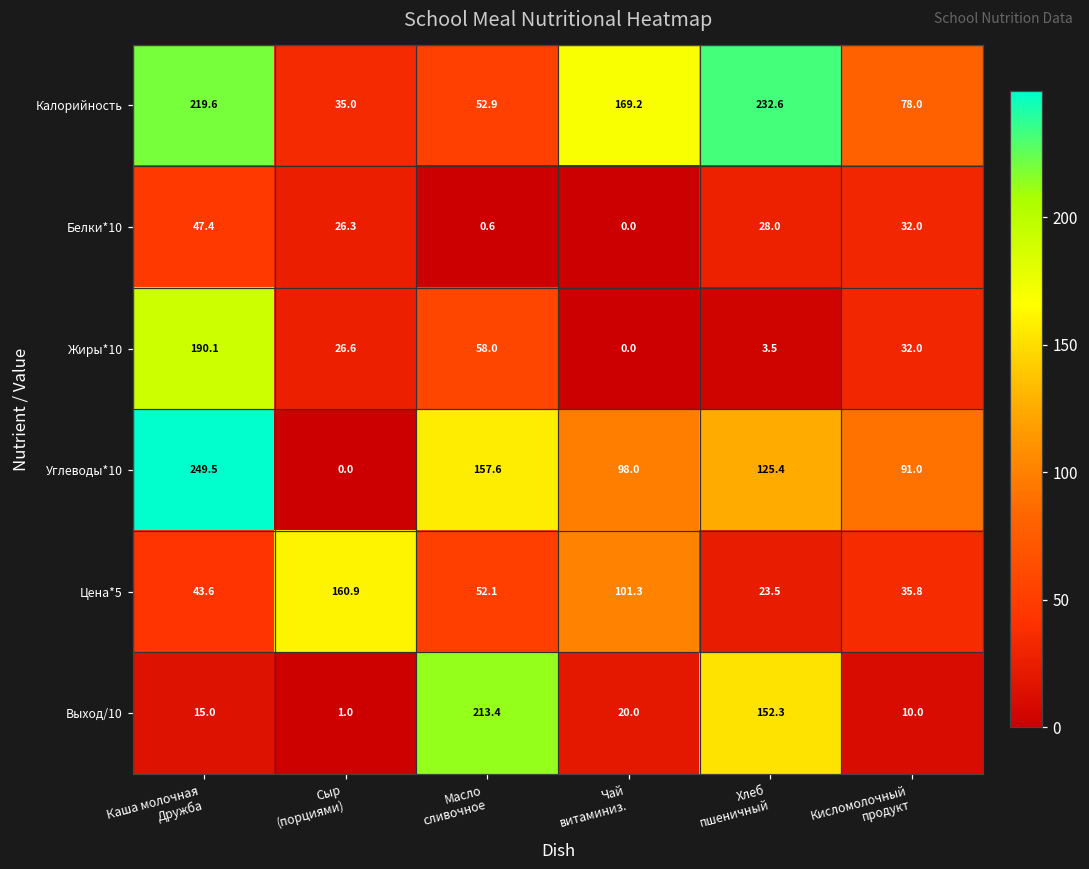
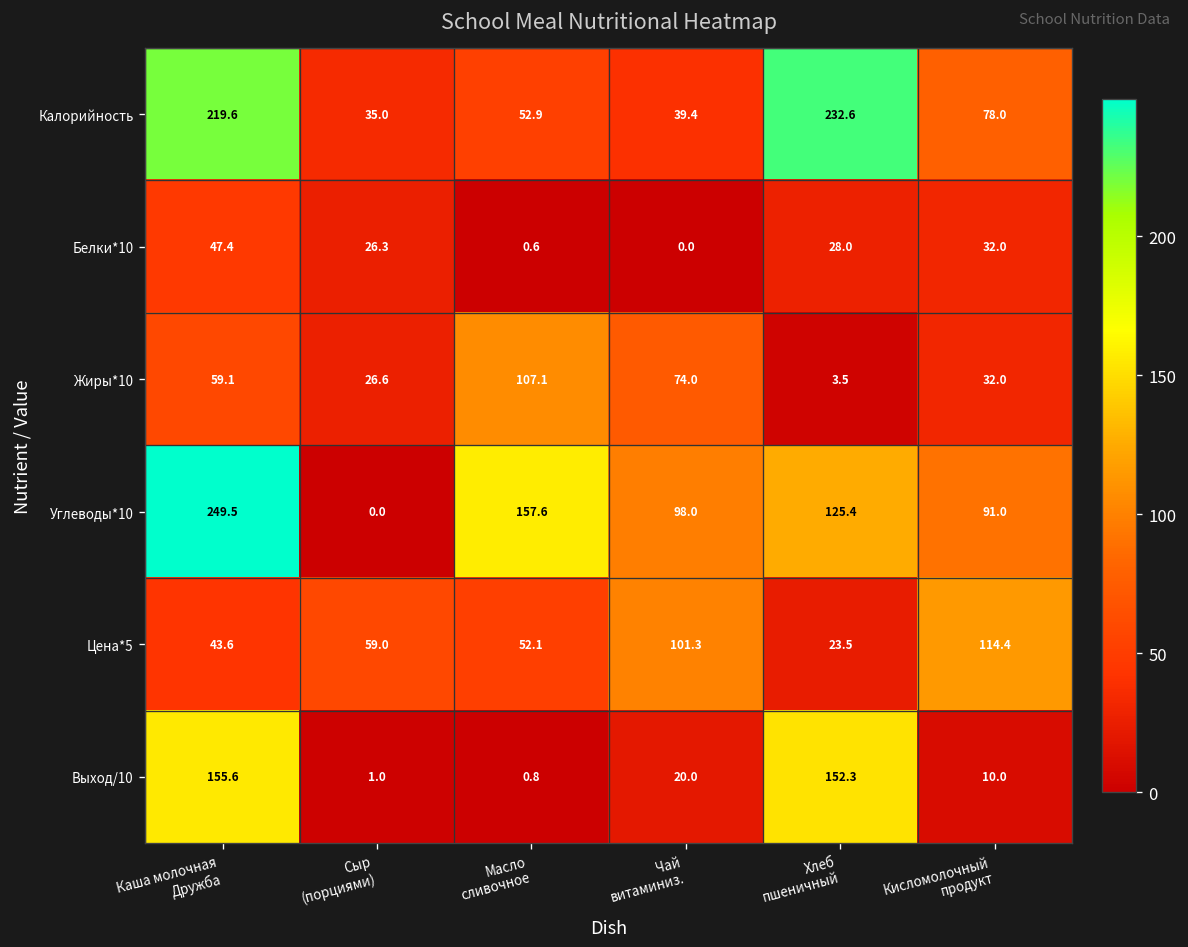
Калорийность, Чай витаминиз.: 169.2 -> 39.4
Жиры*10, Каша молочная Дружба: 190.1 -> 59.1
Жиры*10, Масло сливочное: 58.0 -> 107.1
Жиры*10, Чай витаминиз.: 0.0 -> 74.0
Цена*5, Сыр (порциями): 160.9 -> 59.0
Цена*5, Кисломолочный продукт: 35.8 -> 114.4
Выход/10, Каша молочная Дружба: 15.0 -> 155.6
Выход/10, Масло сливочное: 213.4 -> 0.8
